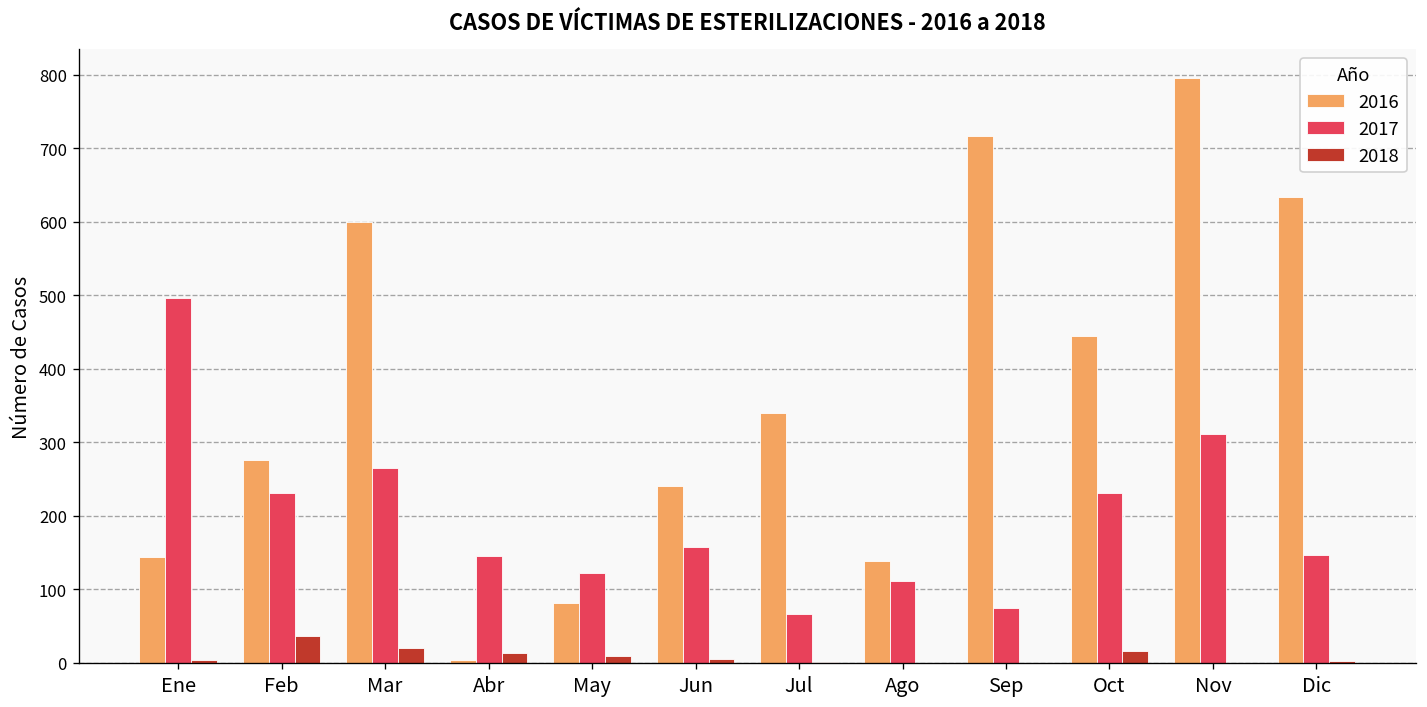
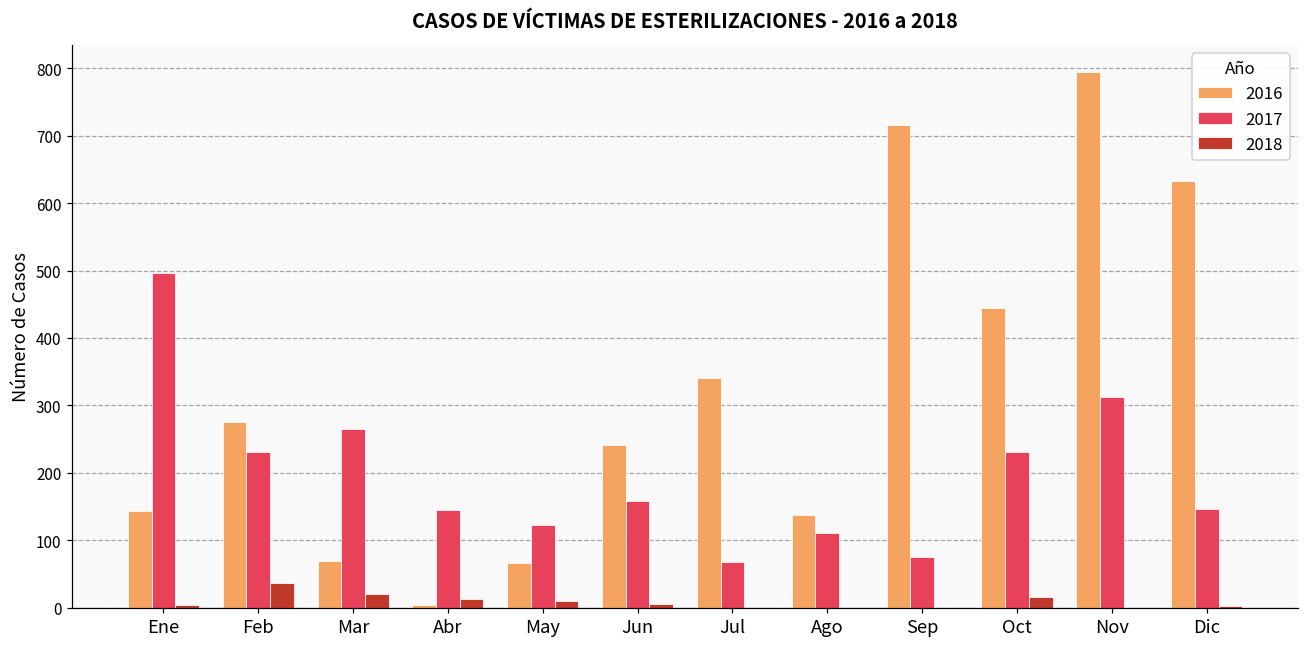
2016, Mar: 600 -> 70
2016, May: 80 -> 70
